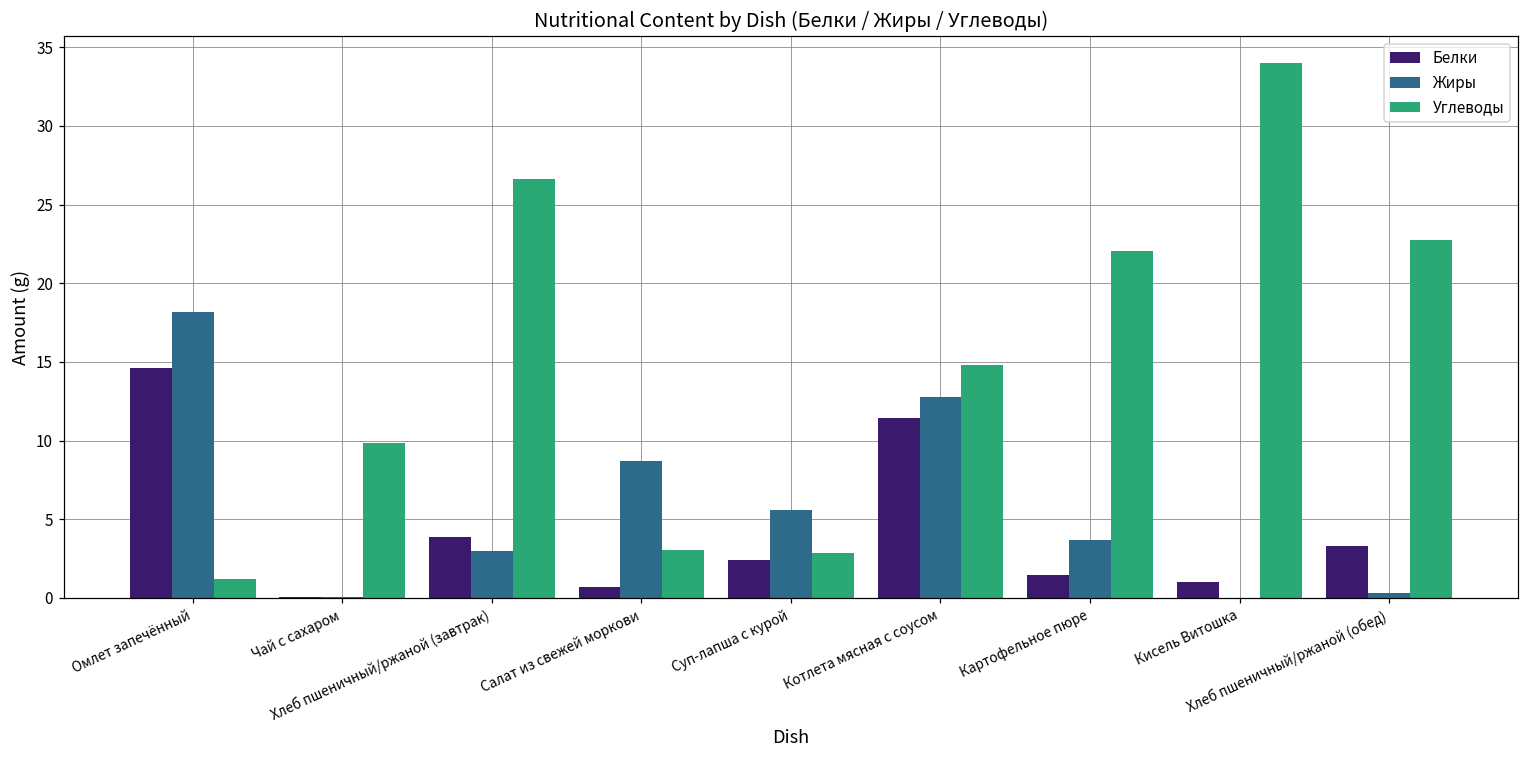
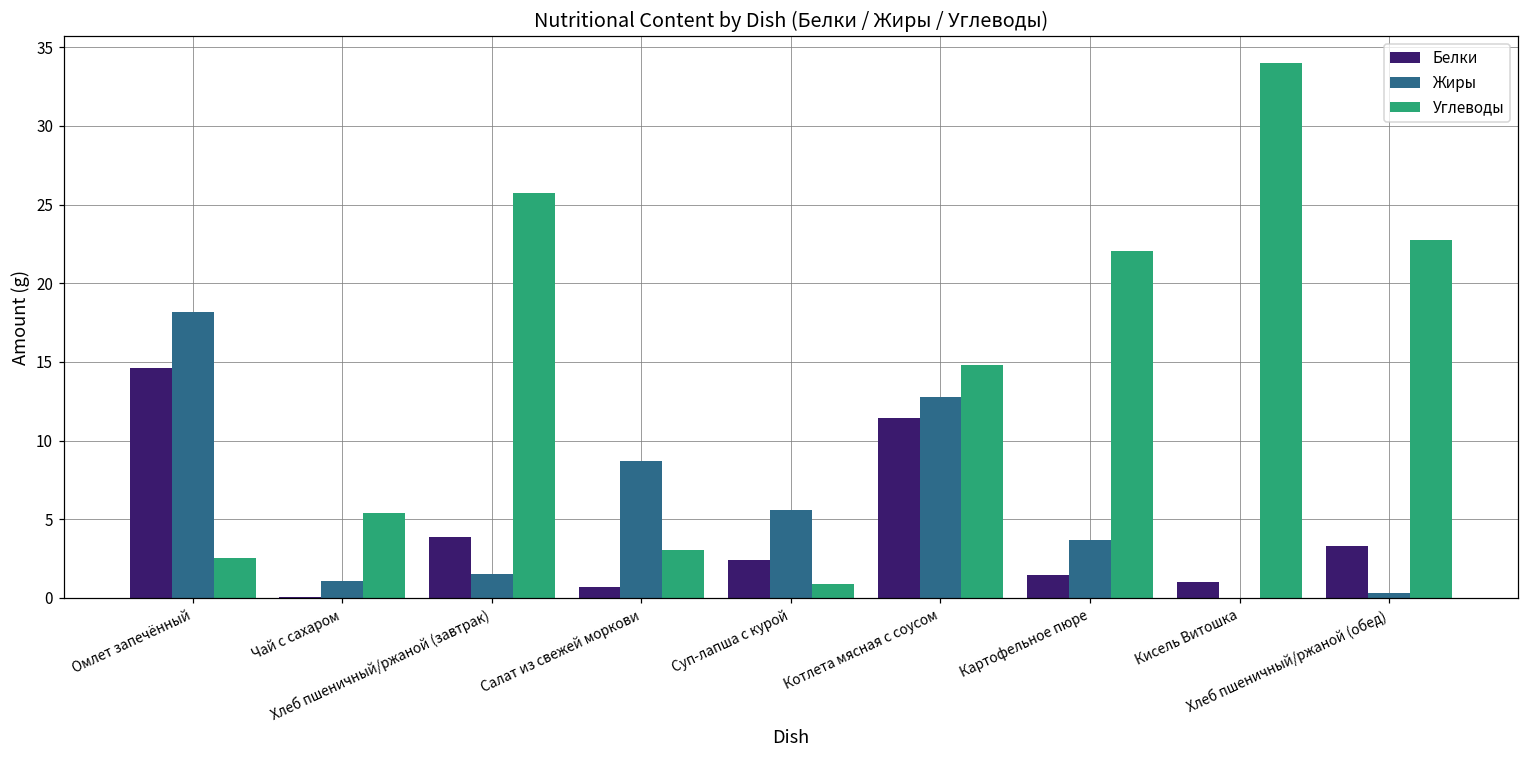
Углеводы, Омлет запечённый: 1.2 -> 2.5
Жиры, Чай с сахаром: 0.0 -> 1.1
Углеводы, Чай с сахаром: 9.8 -> 5.4
Жиры, Хлеб пшеничный/ржаной (завтрак): 3.0 -> 1.5
Углеводы, Хлеб пшеничный/ржаной (завтрак): 26.7 -> 25.7
Углеводы, Суп-лапша с курой: 2.9 -> 0.9
